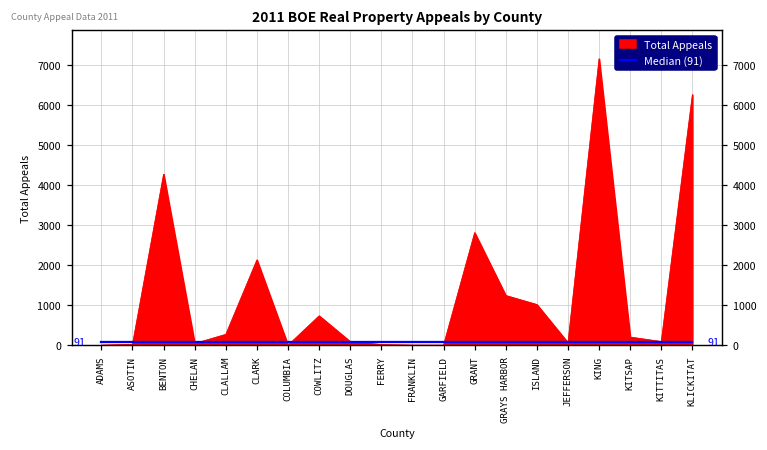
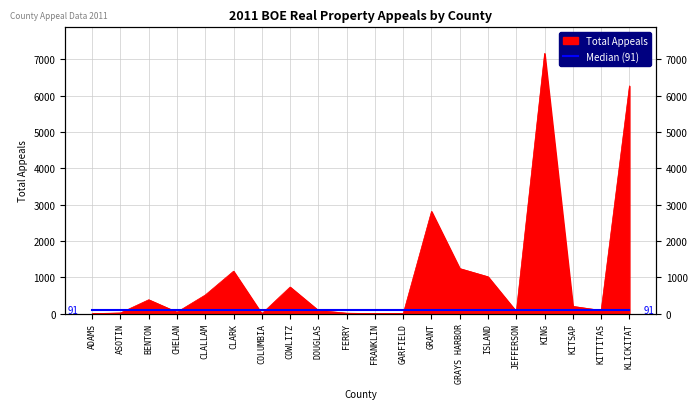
Total Appeals, BENTON: 4300 -> 400
Total Appeals, CLALLAM: 300 -> 500
Total Appeals, CLARK: 2100 -> 1200
